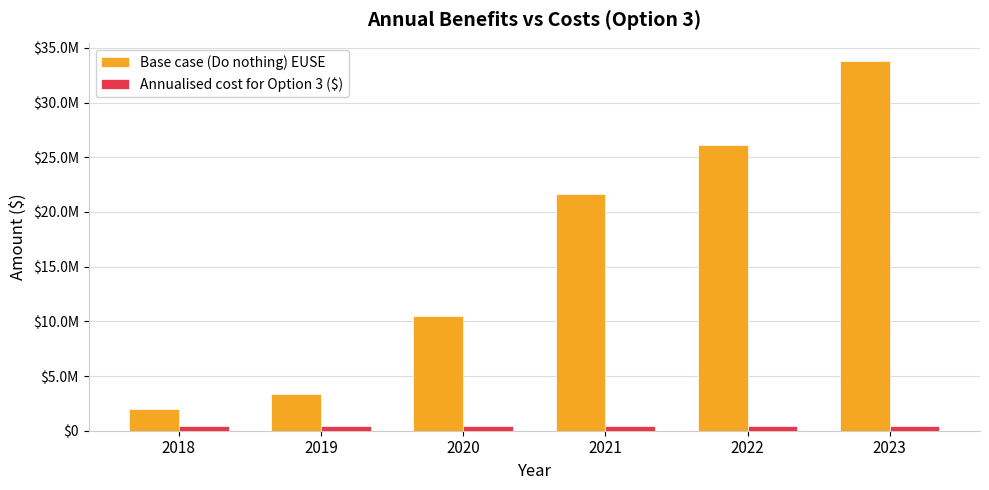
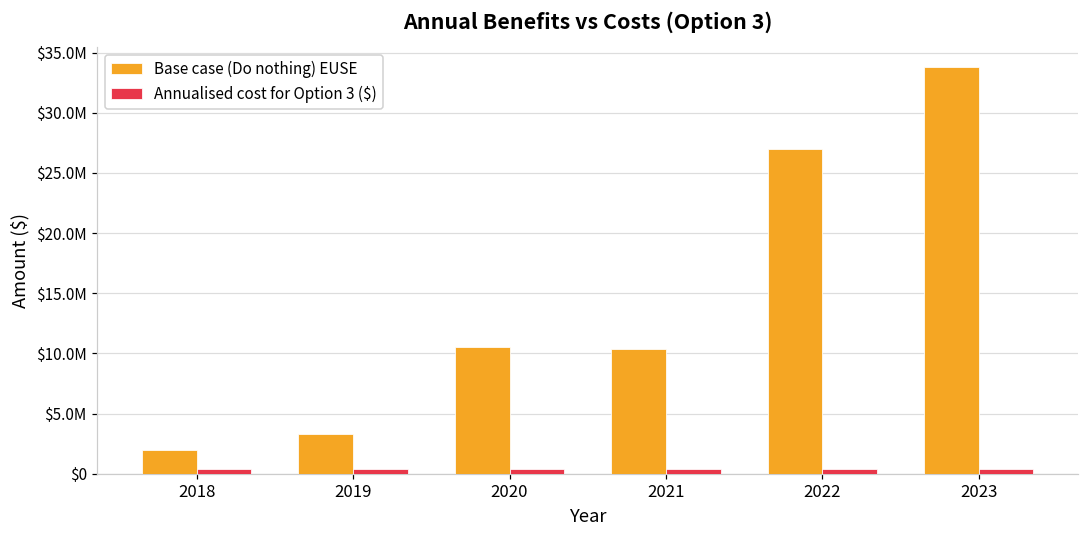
Base case (Do nothing) EUSE, 2021: $21600000 -> $10400000
Base case (Do nothing) EUSE, 2022: $26100000 -> $27000000
